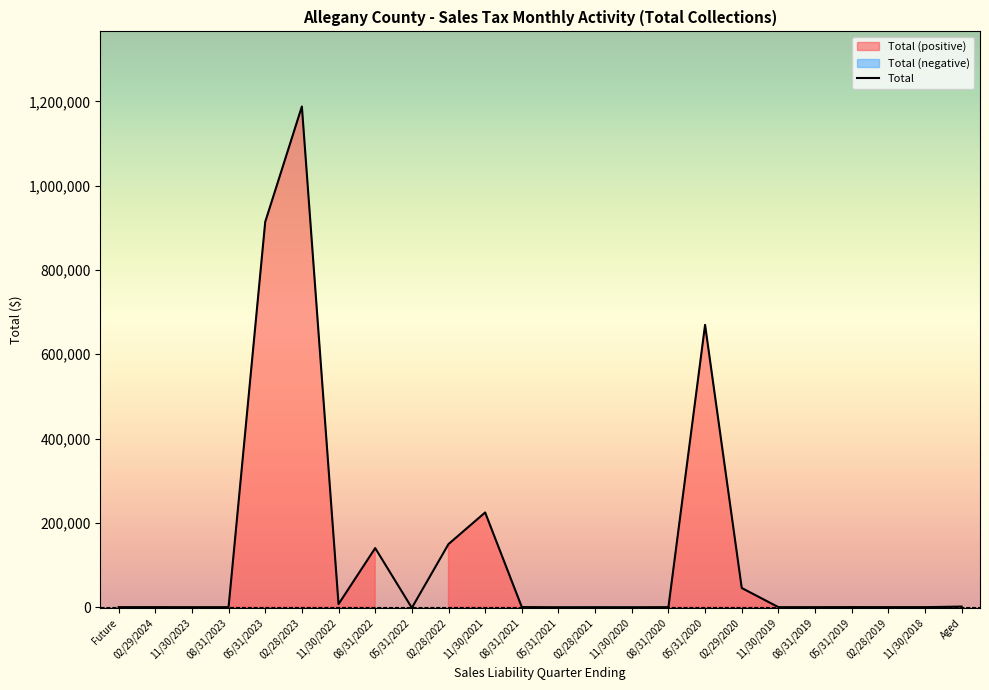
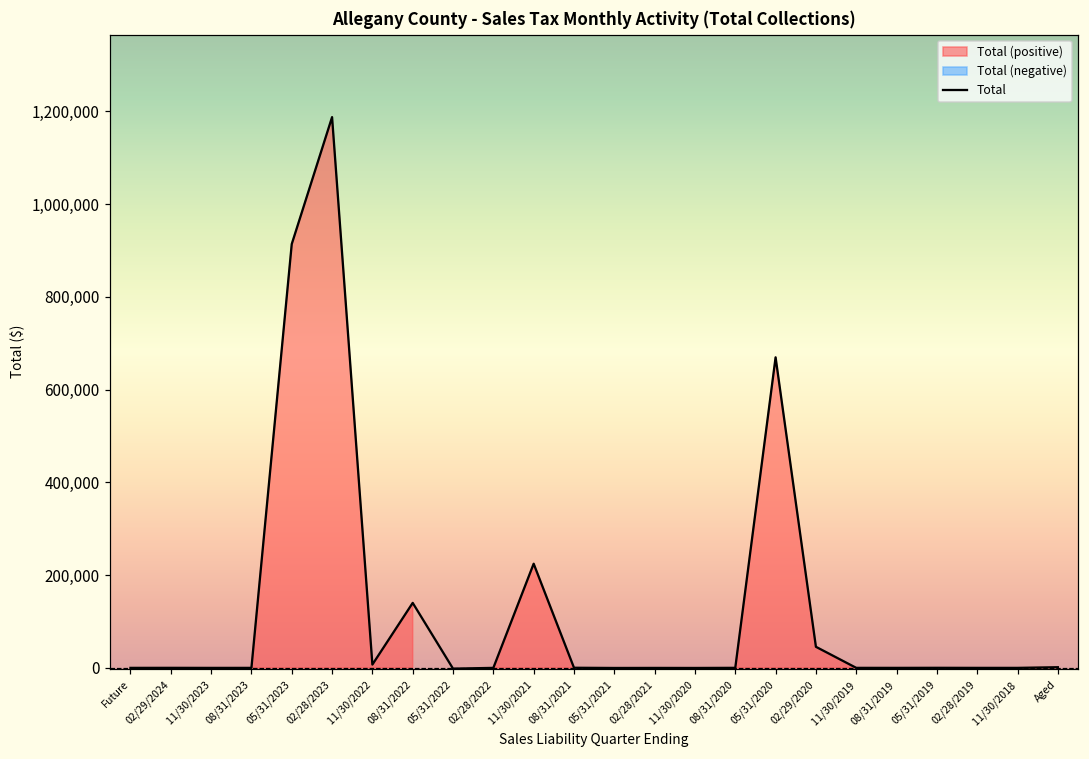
02/28/2022: 150,000 -> 0
